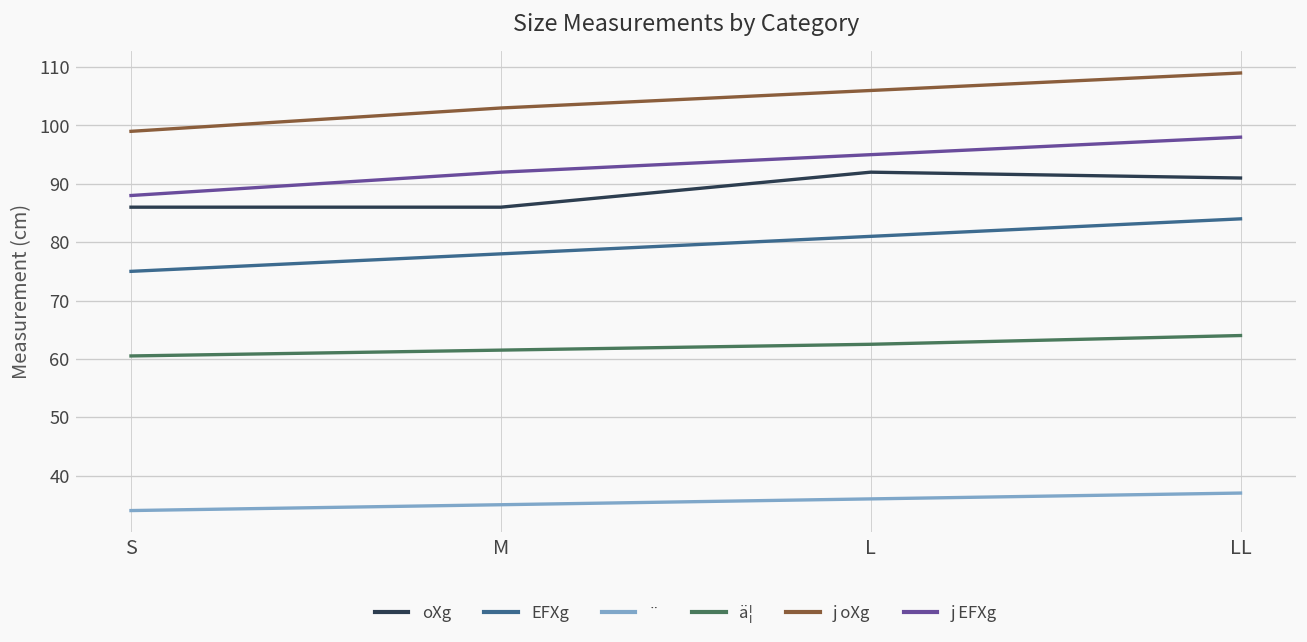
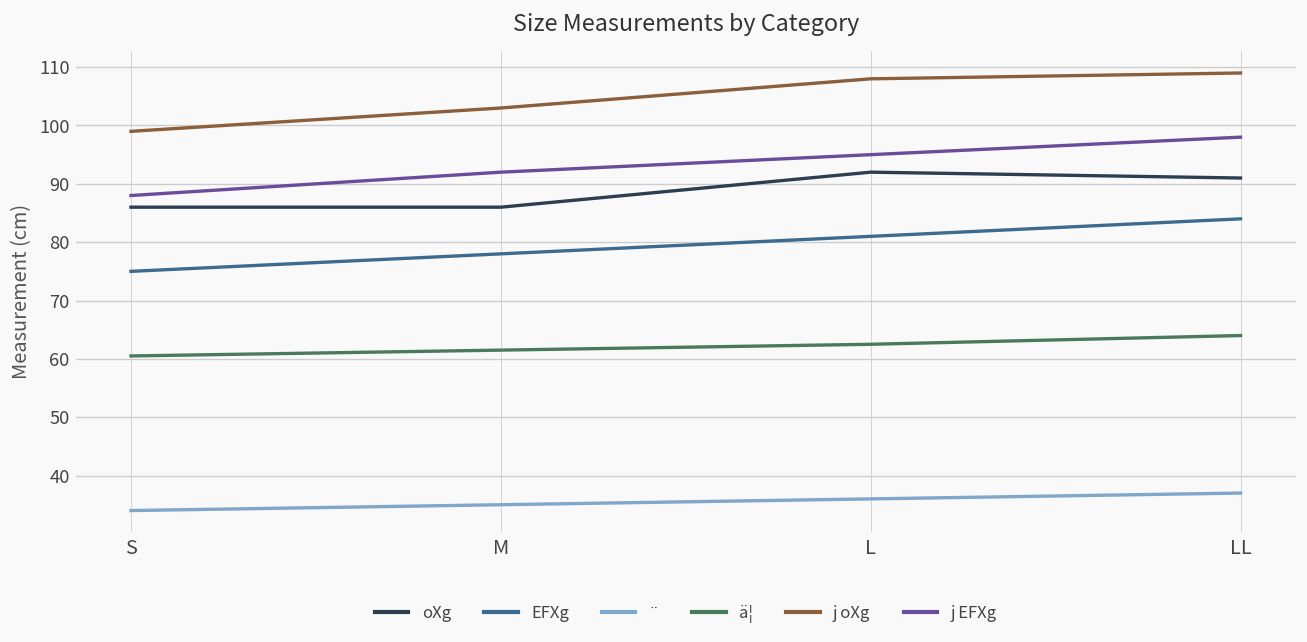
j oXg, L: 106 -> 108
